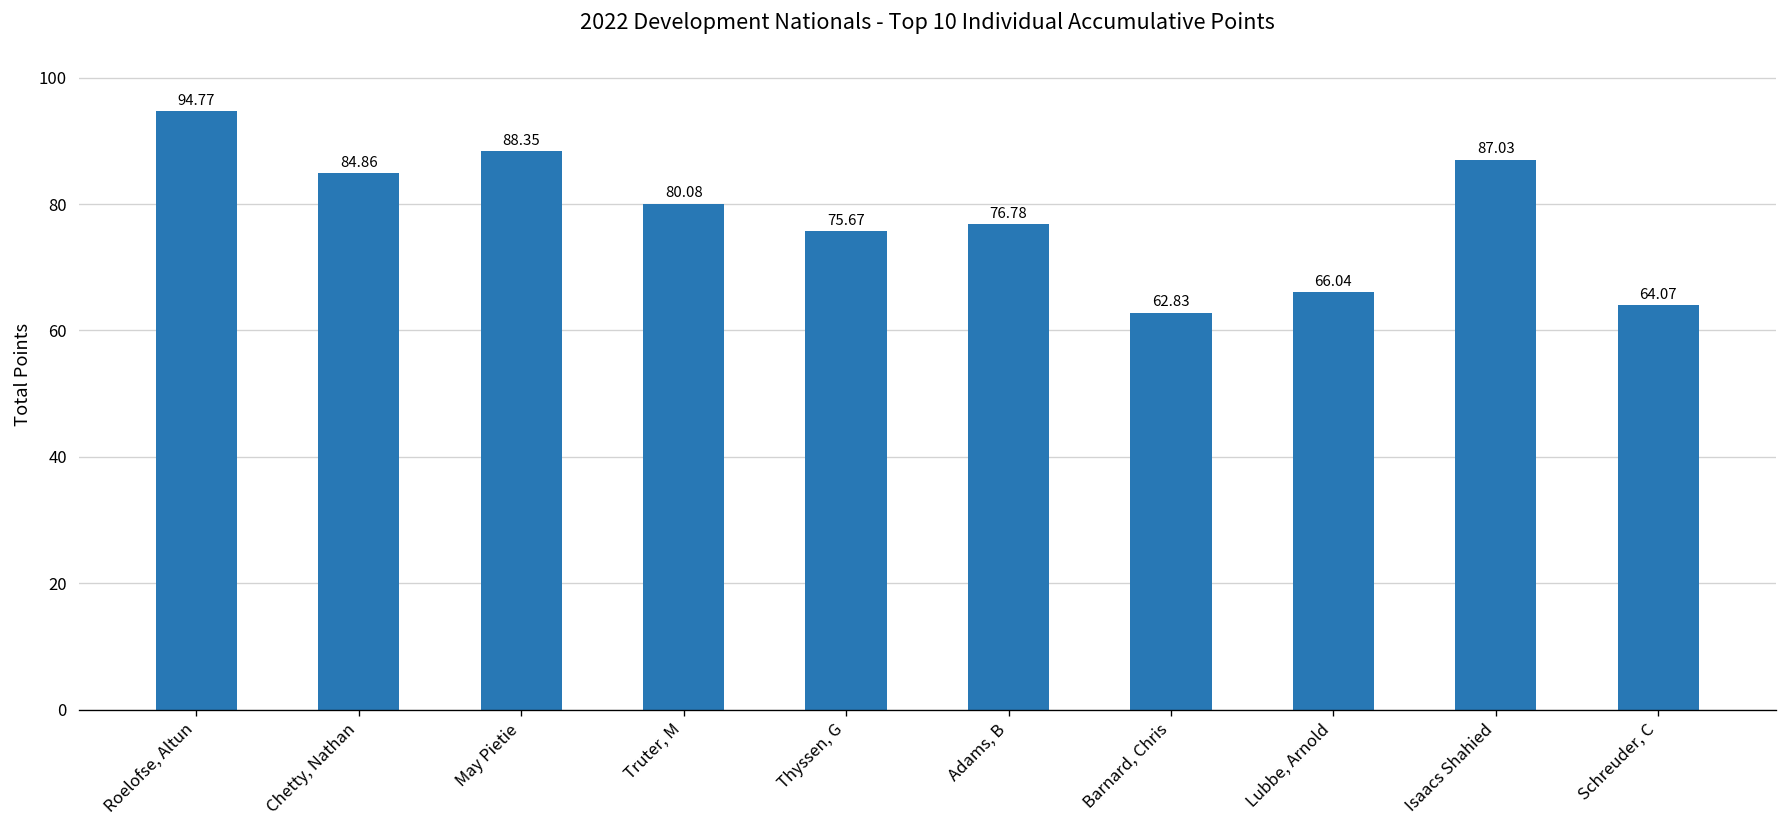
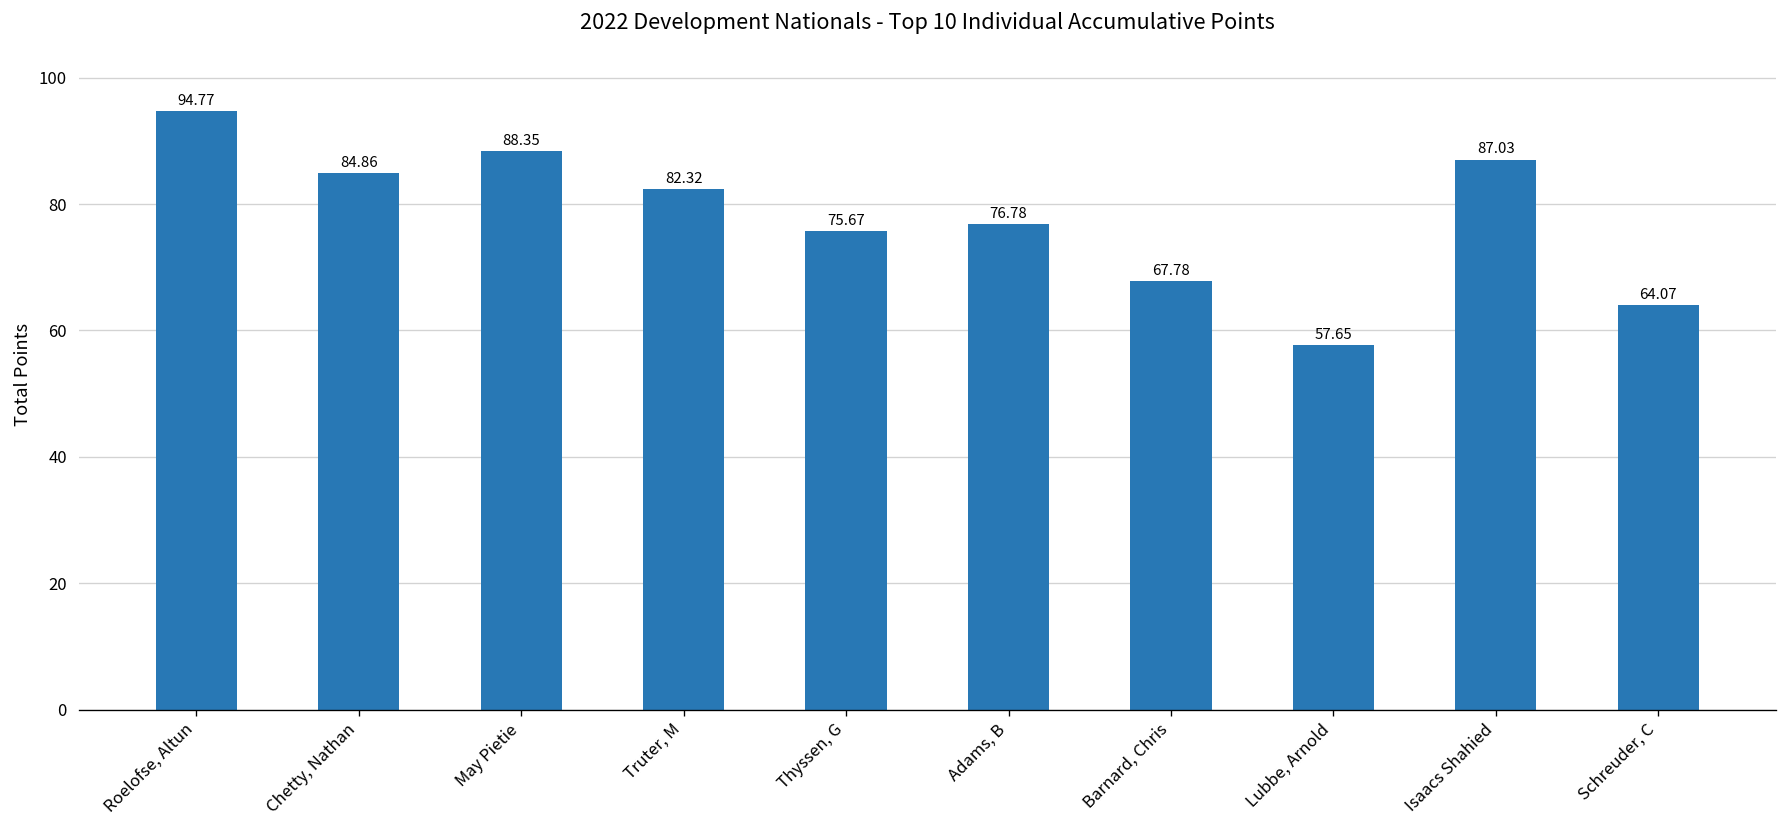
Truter, M: 80.08 -> 82.32
Barnard, Chris: 62.83 -> 67.78
Lubbe, Arnold: 66.04 -> 57.65
